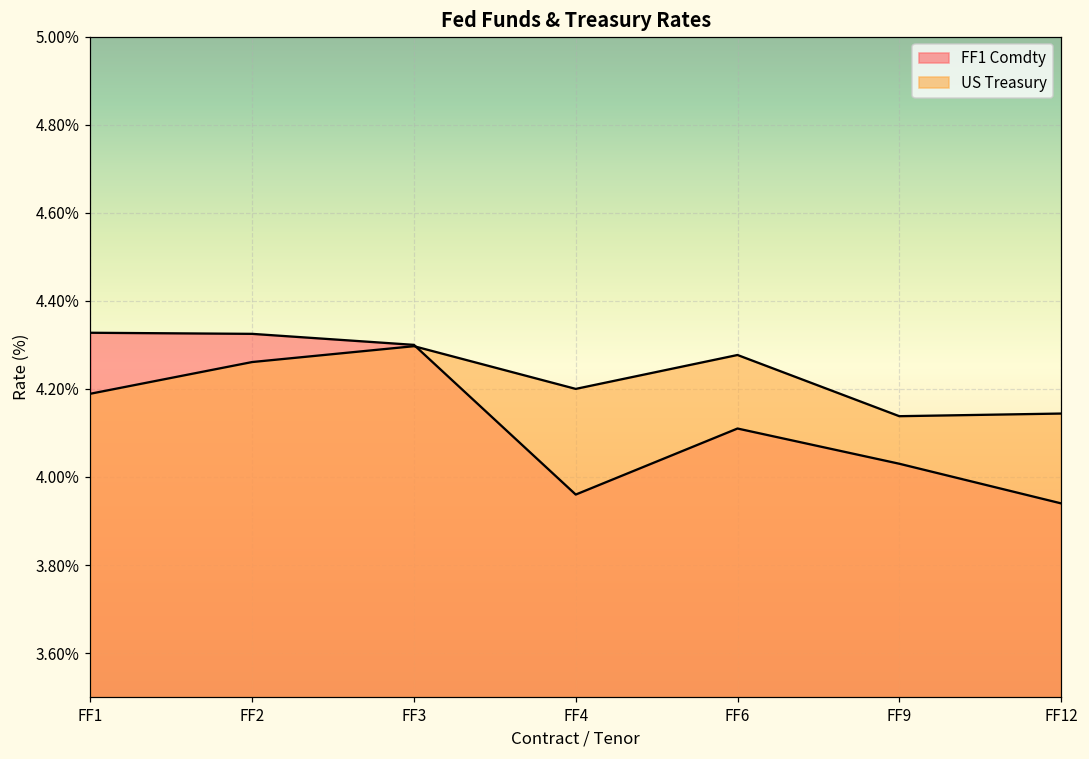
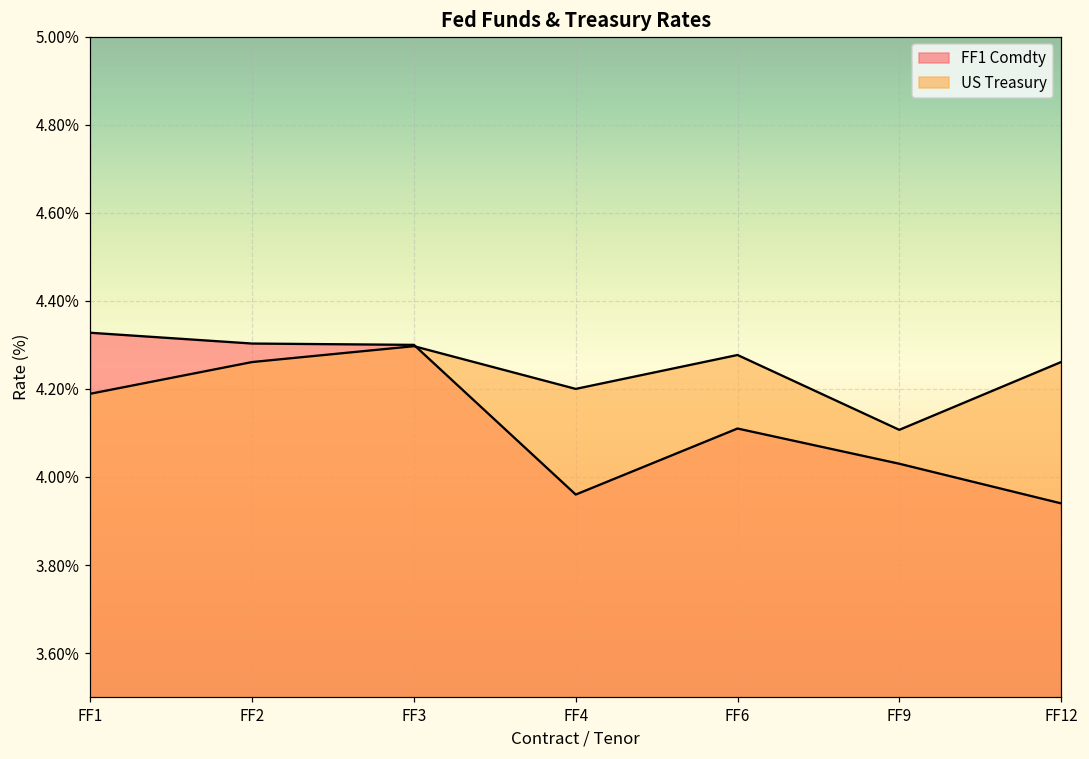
FF1 Comdty, FF2: 4.33% -> 4.30%
US Treasury, FF9: 4.14% -> 4.11%
US Treasury, FF12: 4.14% -> 4.26%
